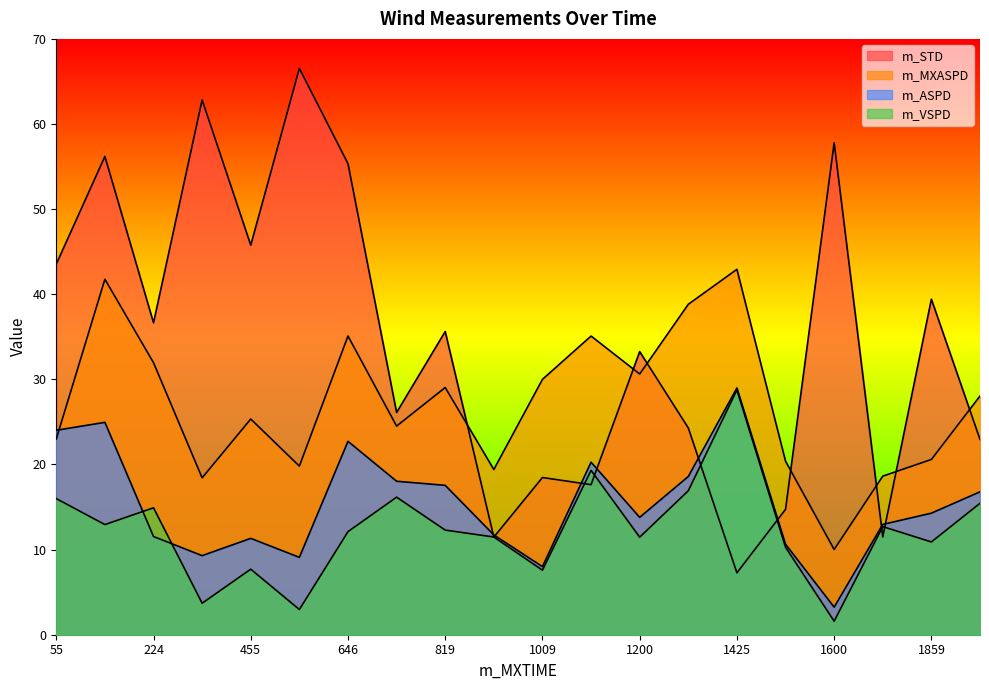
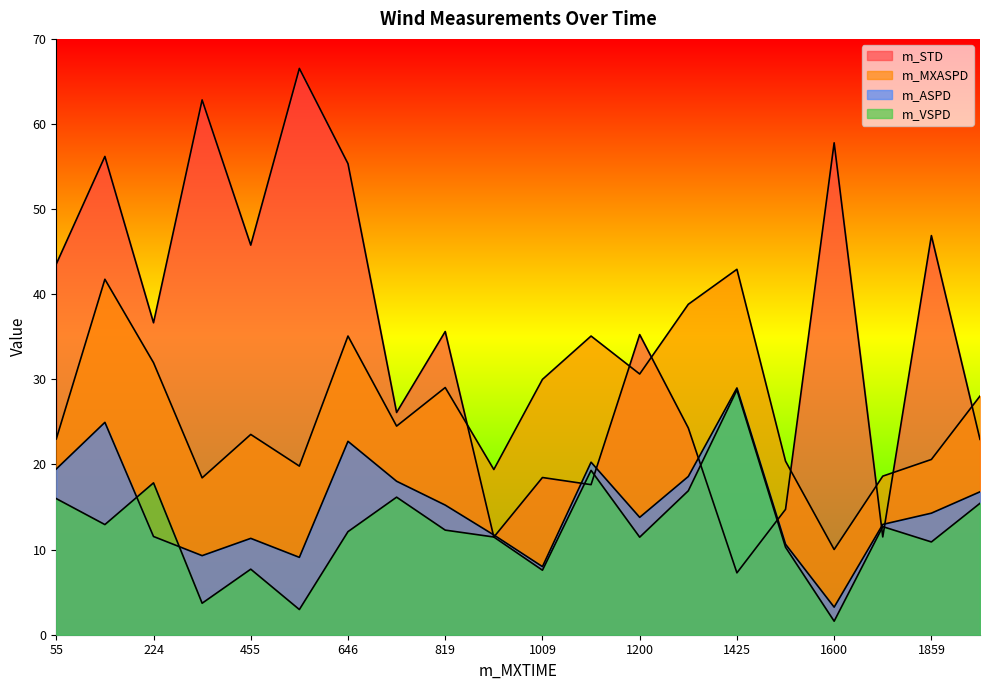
m_ASPD, 55: 24 -> 19
m_VSPD, 224: 15 -> 18
m_MXASPD, 455: 25 -> 24
m_ASPD, 819: 18 -> 15
m_STD, 1200: 33 -> 35
m_STD, 1859: 39 -> 47
